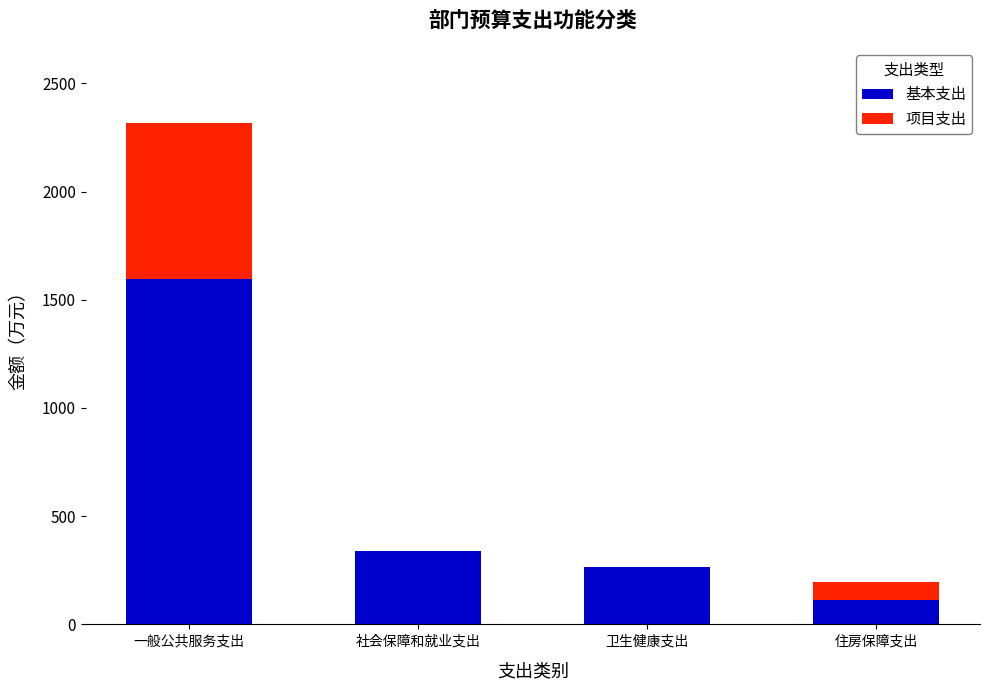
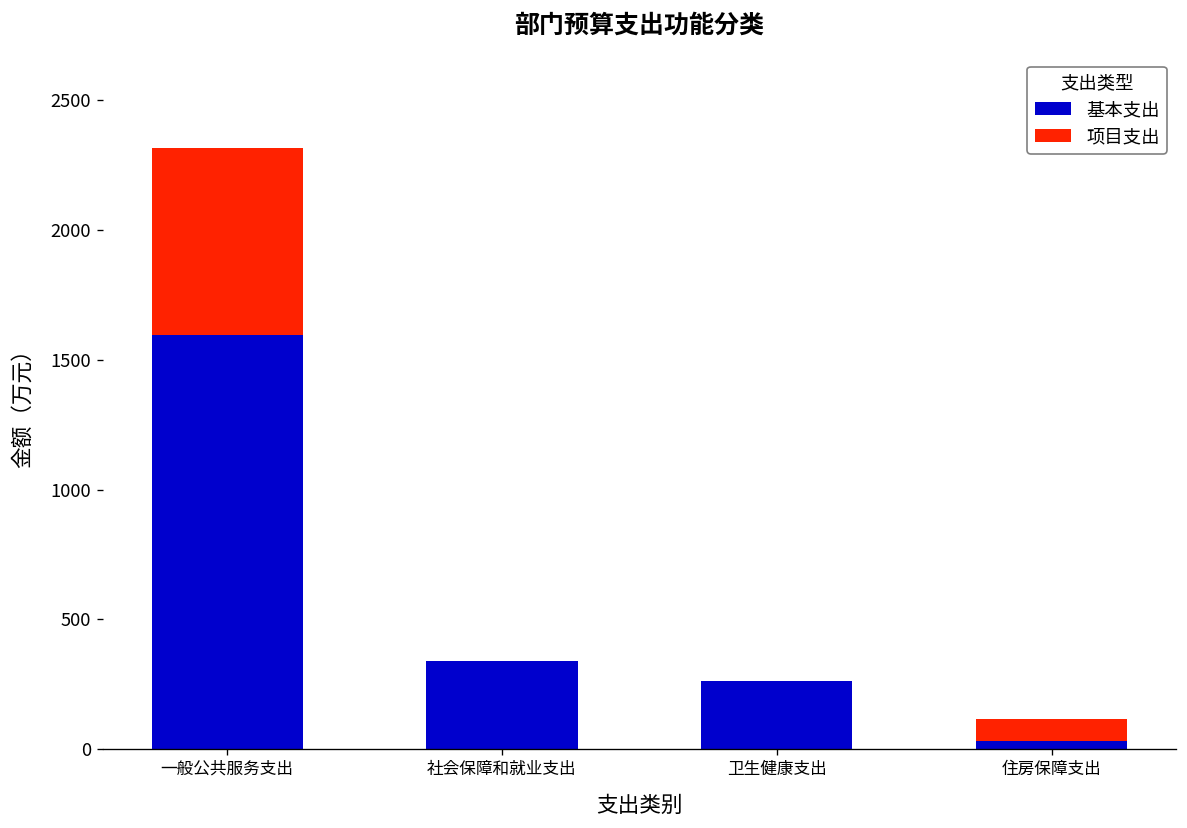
基本支出, 住房保障支出: 110 -> 30
